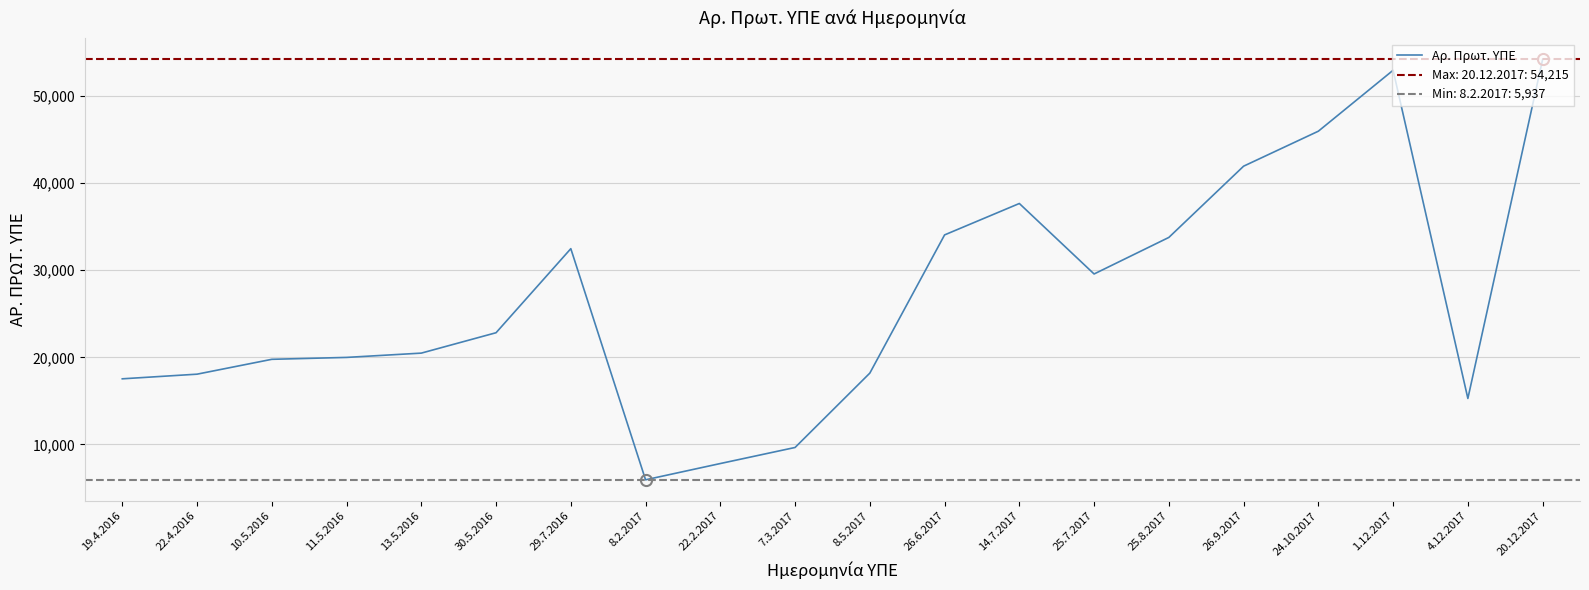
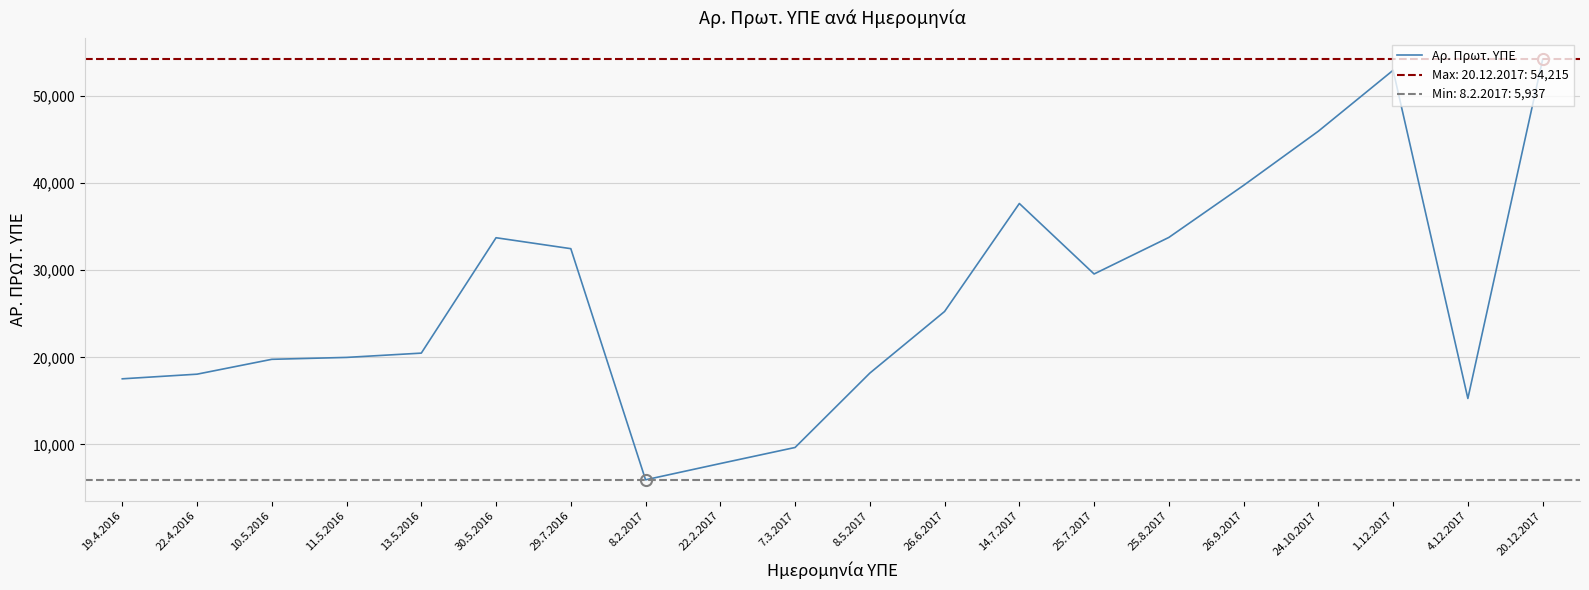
Αρ. Πρωτ. ΥΠΕ, 30.5.2016: 23,000 -> 34,000
Αρ. Πρωτ. ΥΠΕ, 26.6.2017: 34,000 -> 25,000
Αρ. Πρωτ. ΥΠΕ, 26.9.2017: 42,000 -> 40,000
